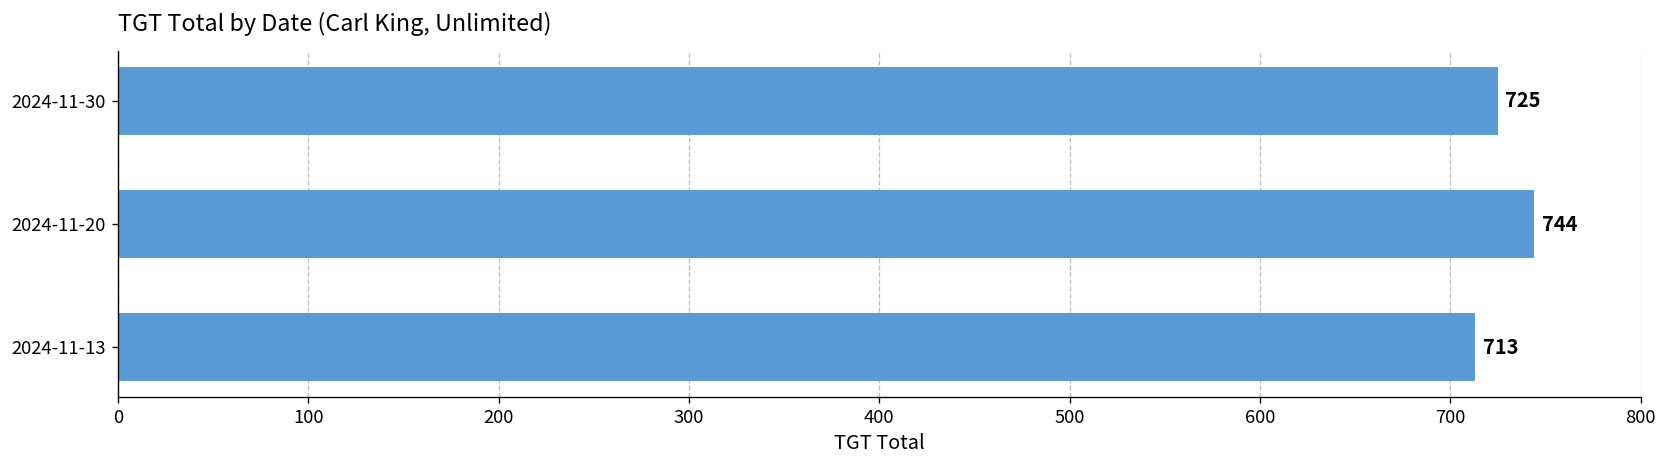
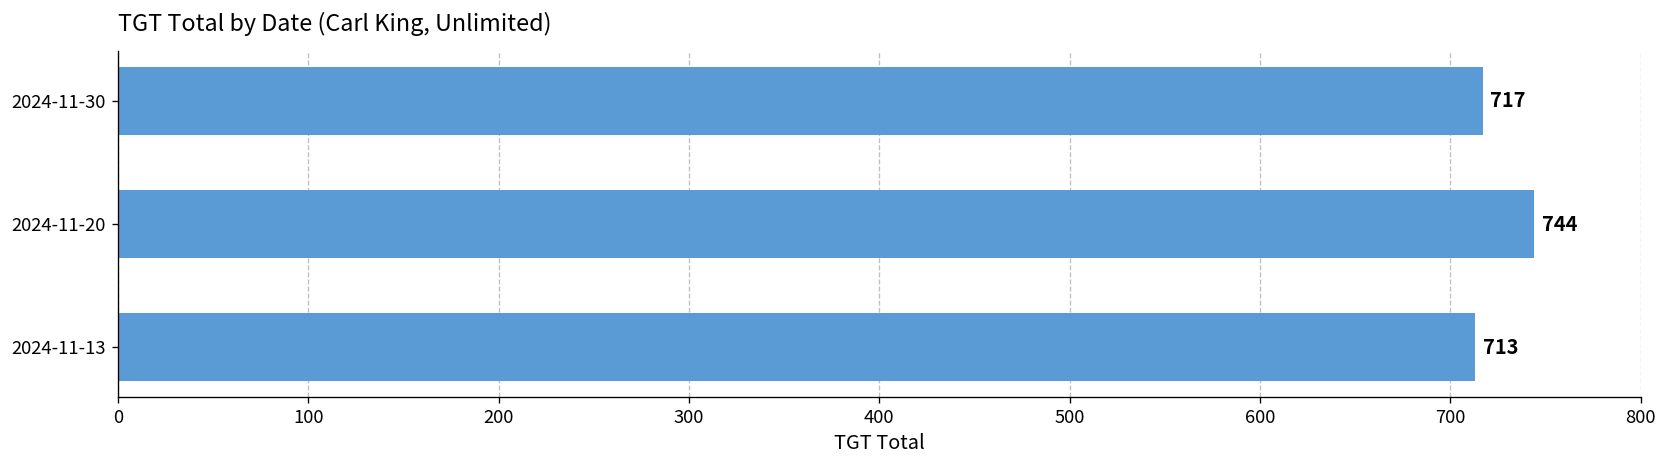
2024-11-30: 725 -> 717
